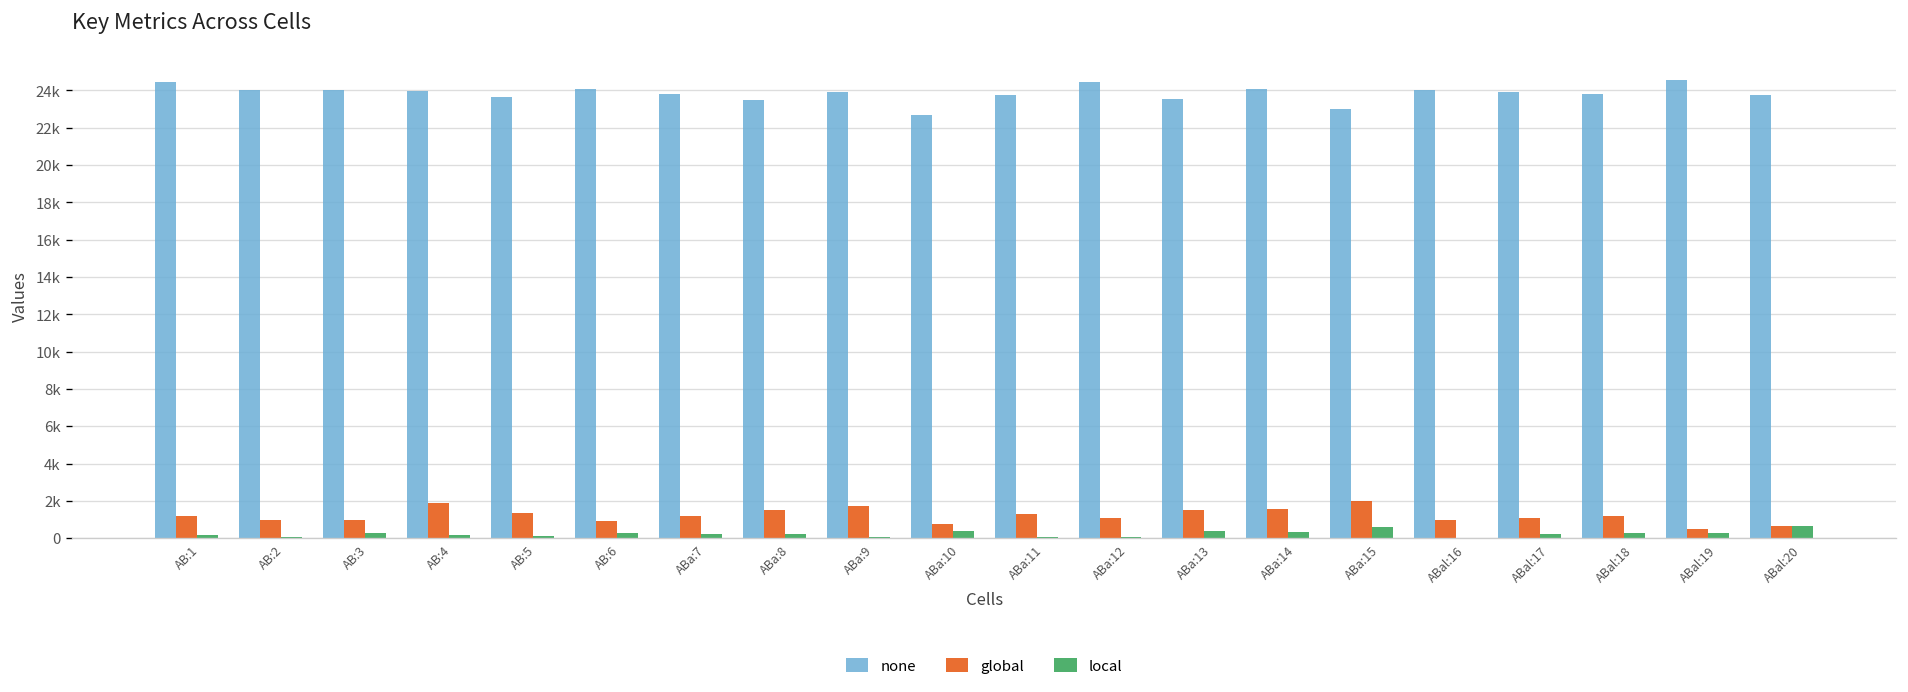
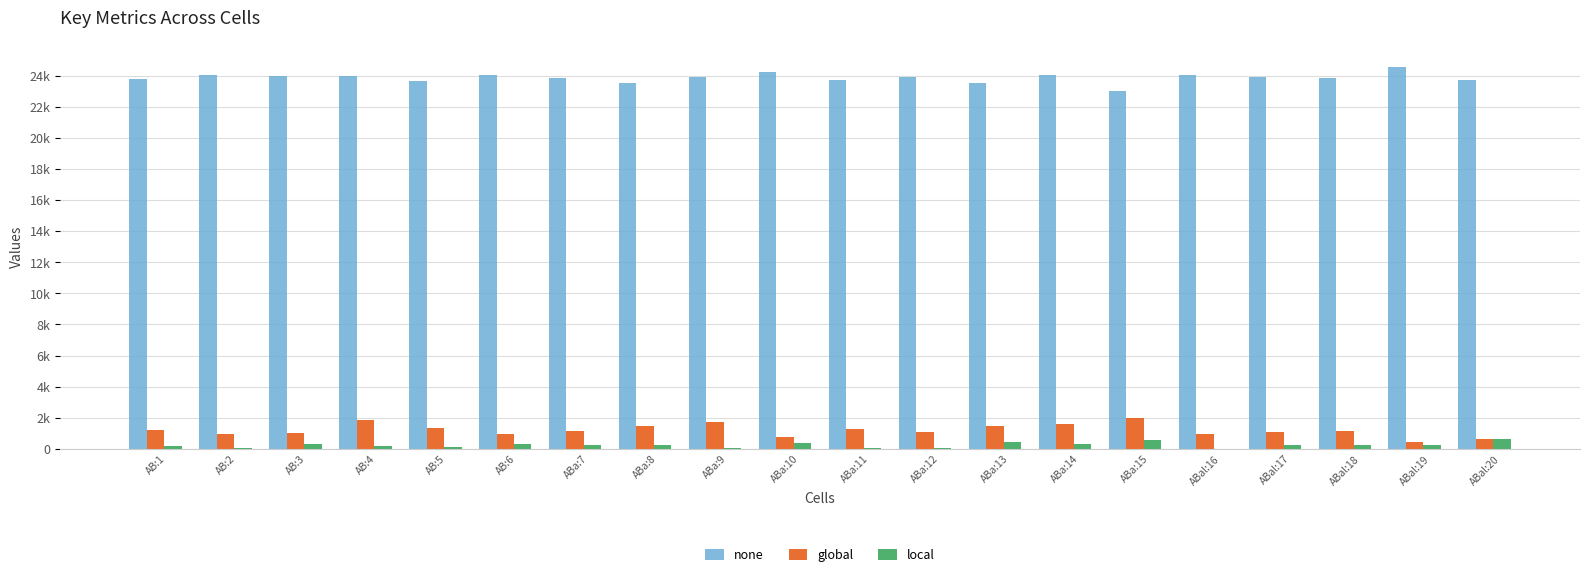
none, AB:1: 24400 -> 23800
none, ABa:10: 22700 -> 24300
none, ABa:12: 24500 -> 23900
